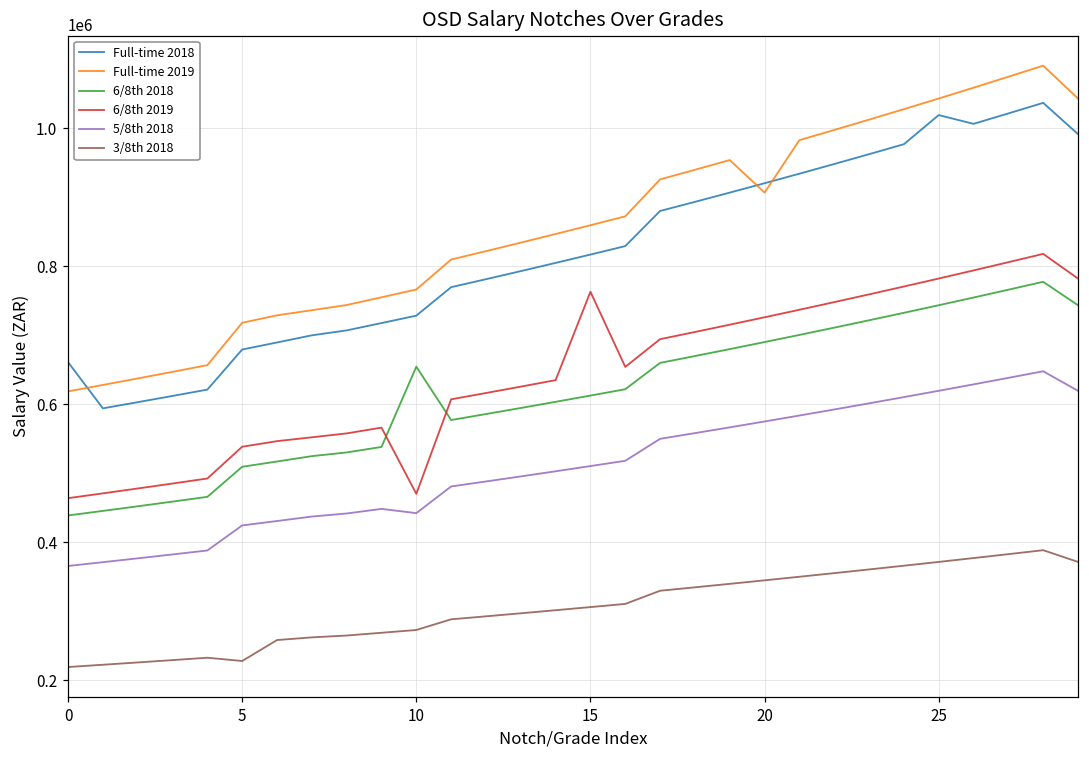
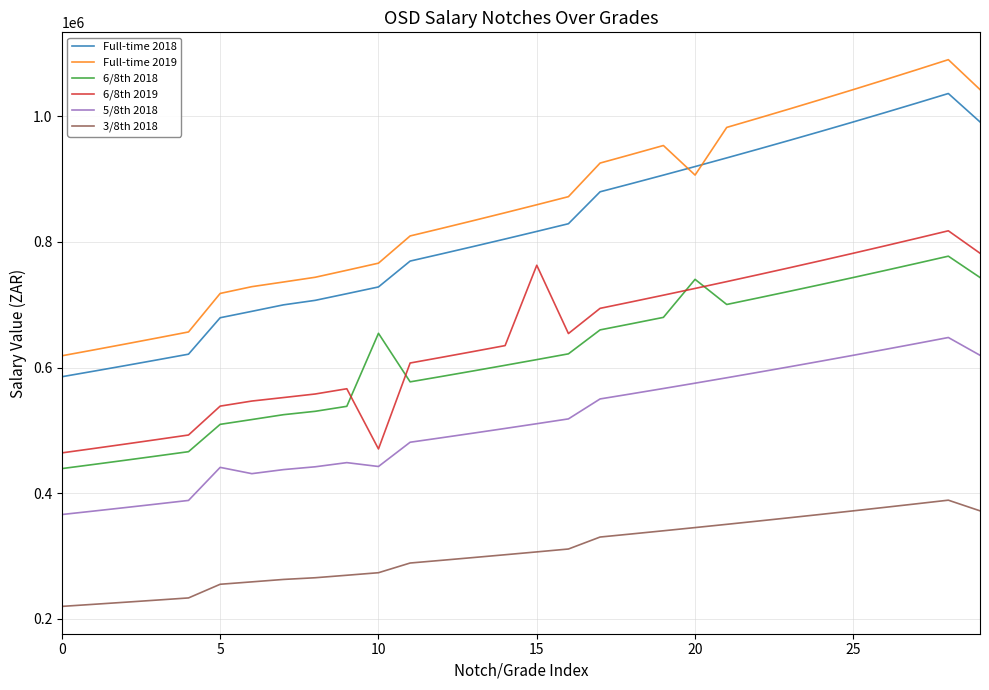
Full-time 2018, 0: 660000 -> 590000
5/8th 2018, 5: 420000 -> 440000
3/8th 2018, 5: 230000 -> 250000
6/8th 2018, 20: 690000 -> 740000
Full-time 2018, 25: 1020000 -> 990000
